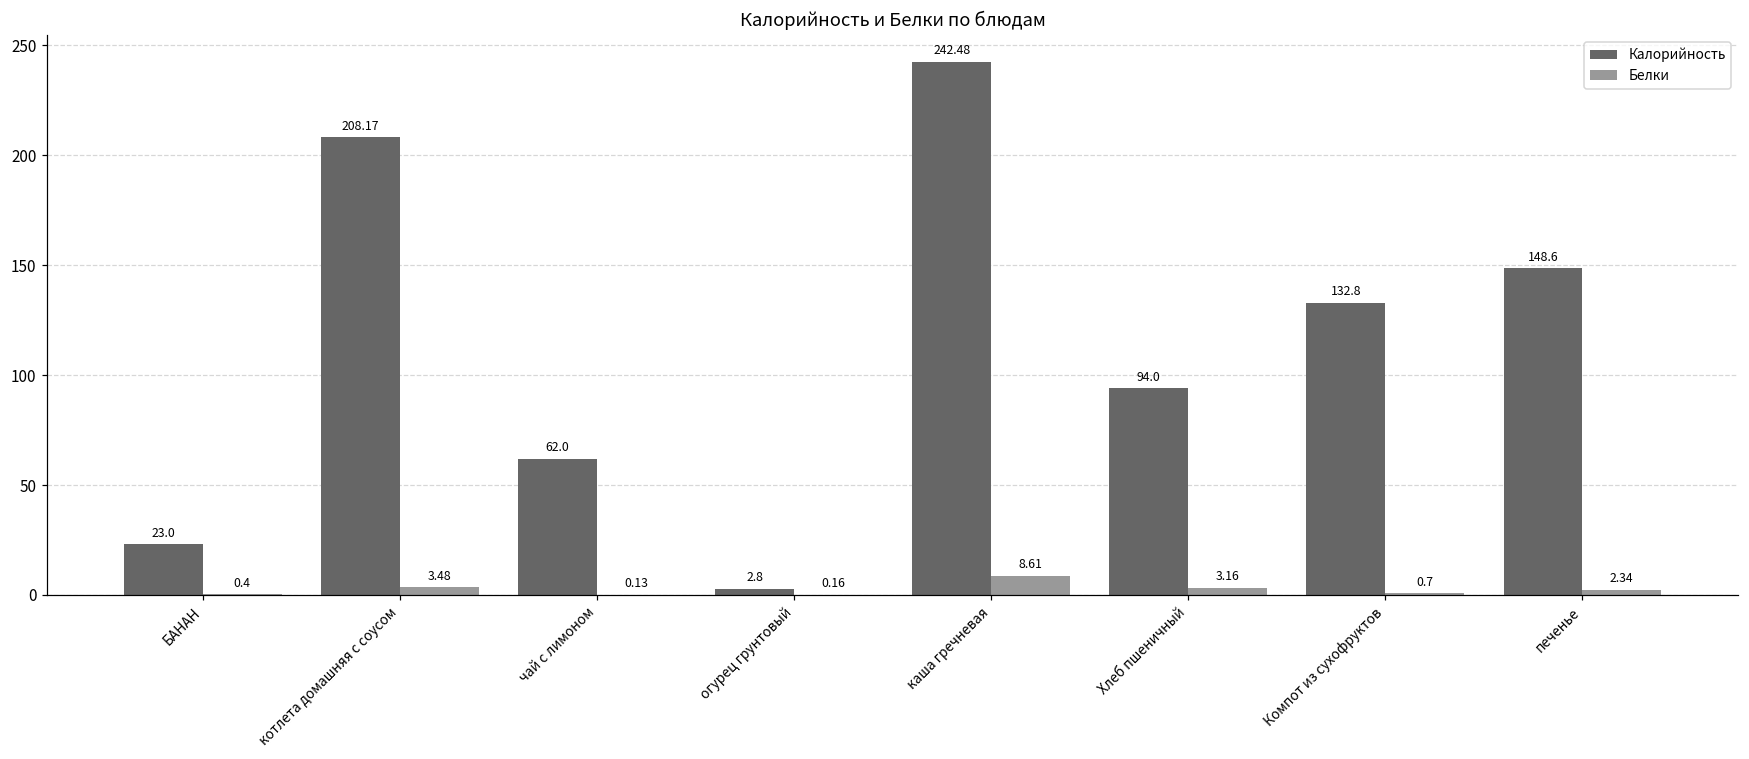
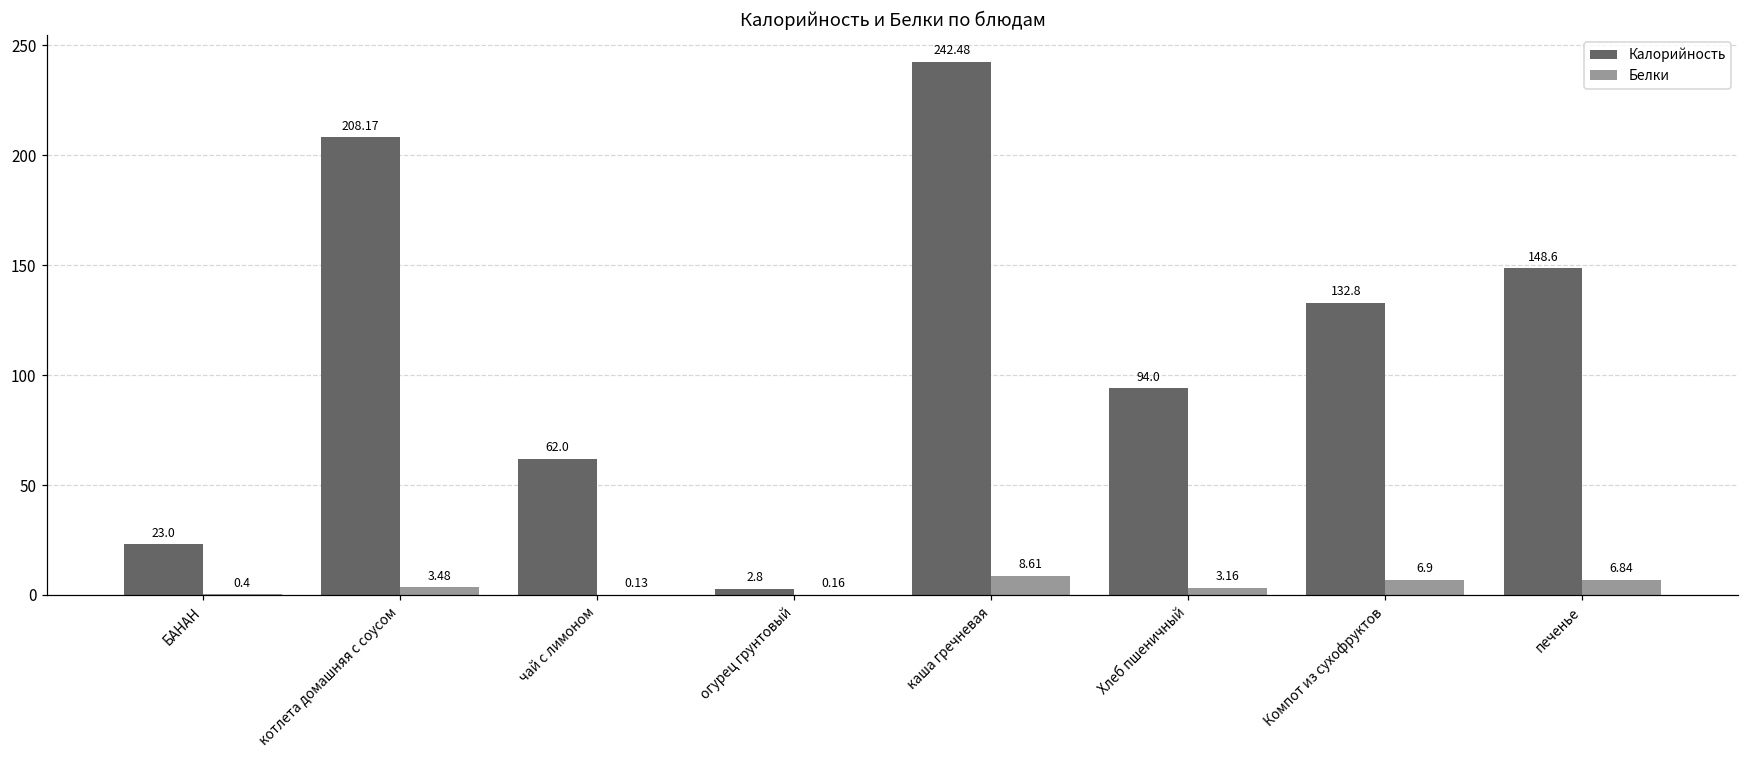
Белки, Компот из сухофруктов: 0.7 -> 6.9
Белки, печенье: 2.34 -> 6.84
